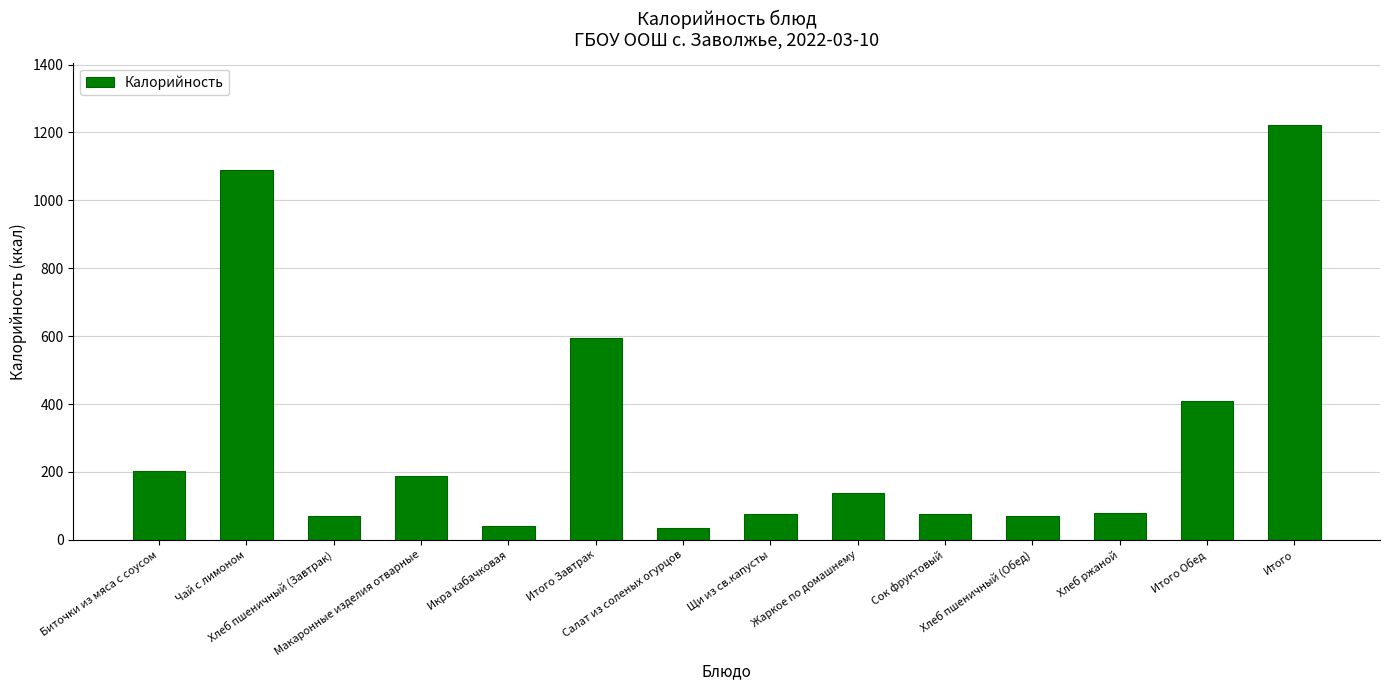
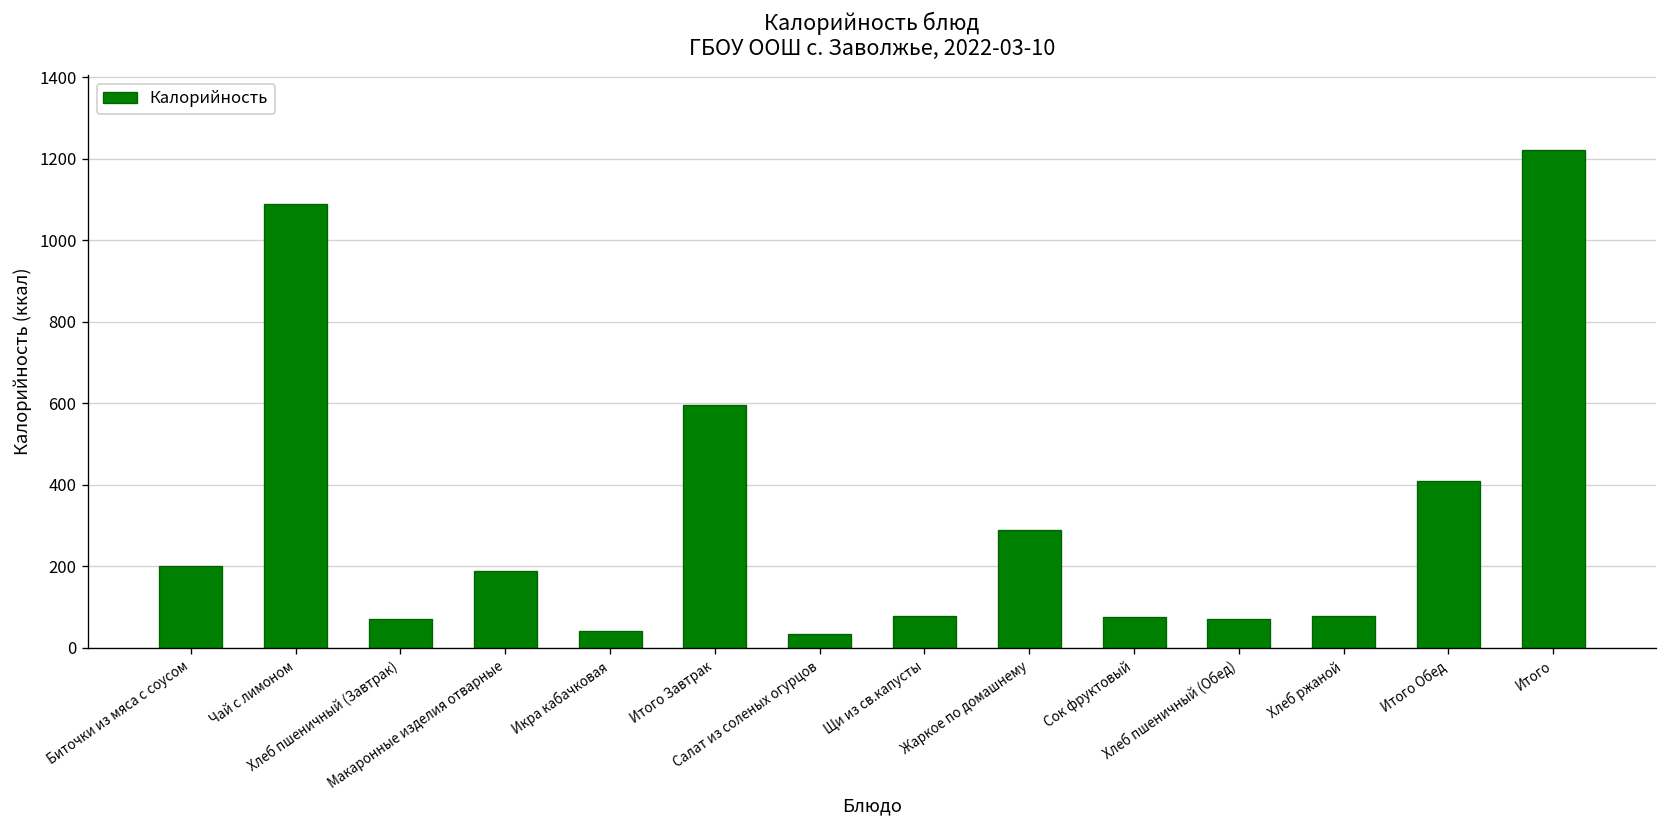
Жаркое по домашнему: 140 -> 290
